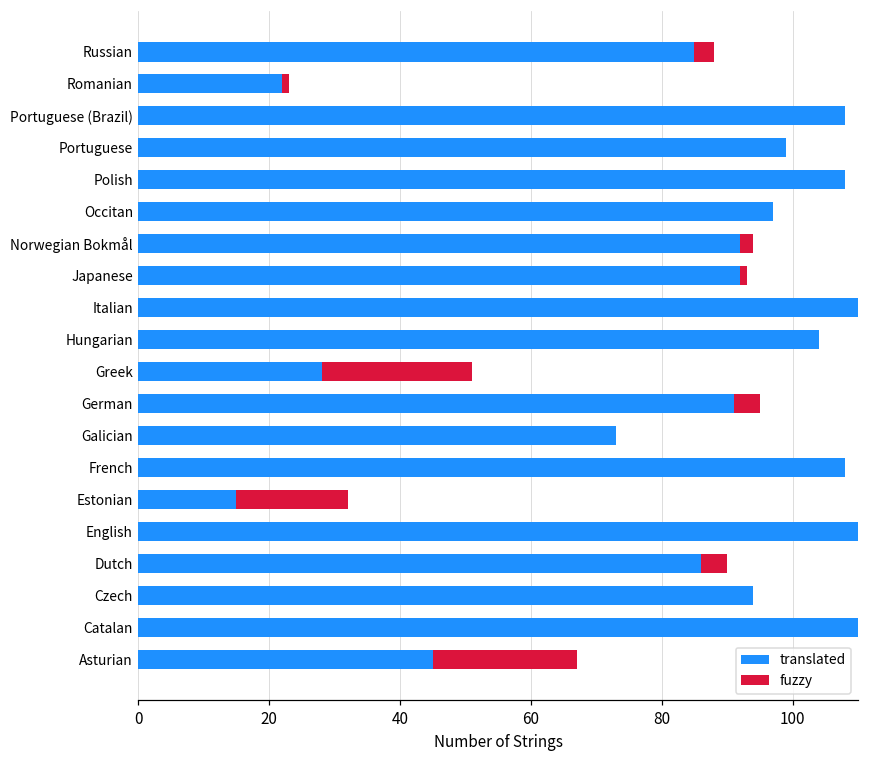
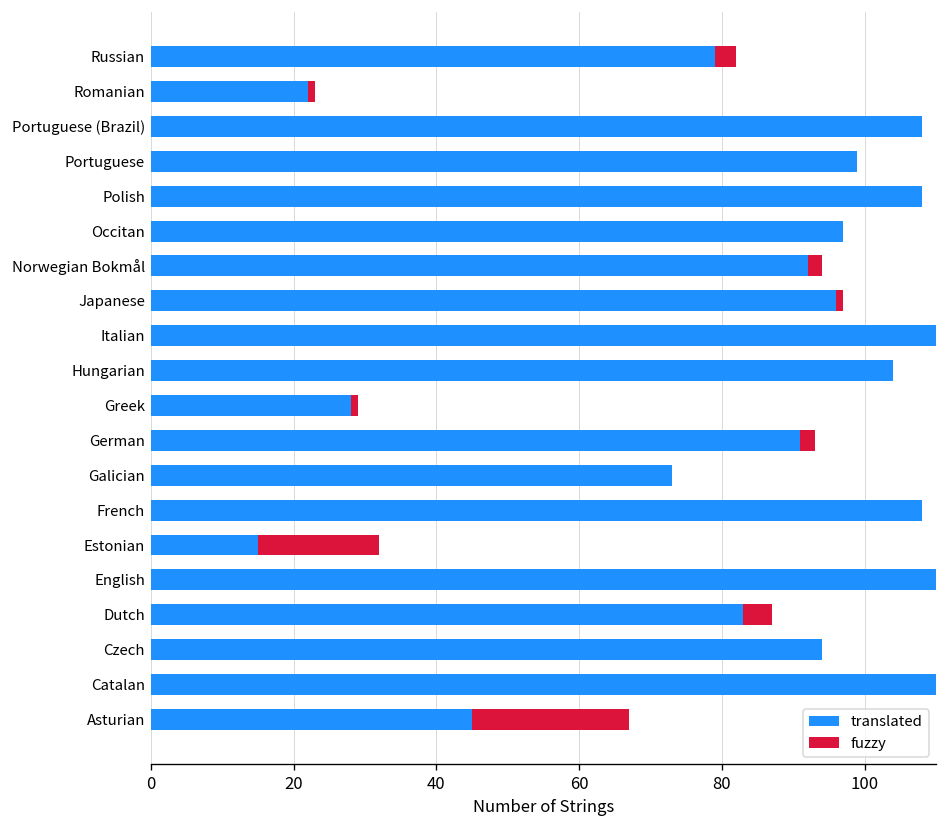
translated, Russian: 85 -> 79
translated, Japanese: 92 -> 96
fuzzy, Greek: 23 -> 1
fuzzy, German: 4 -> 2
translated, Dutch: 86 -> 83
